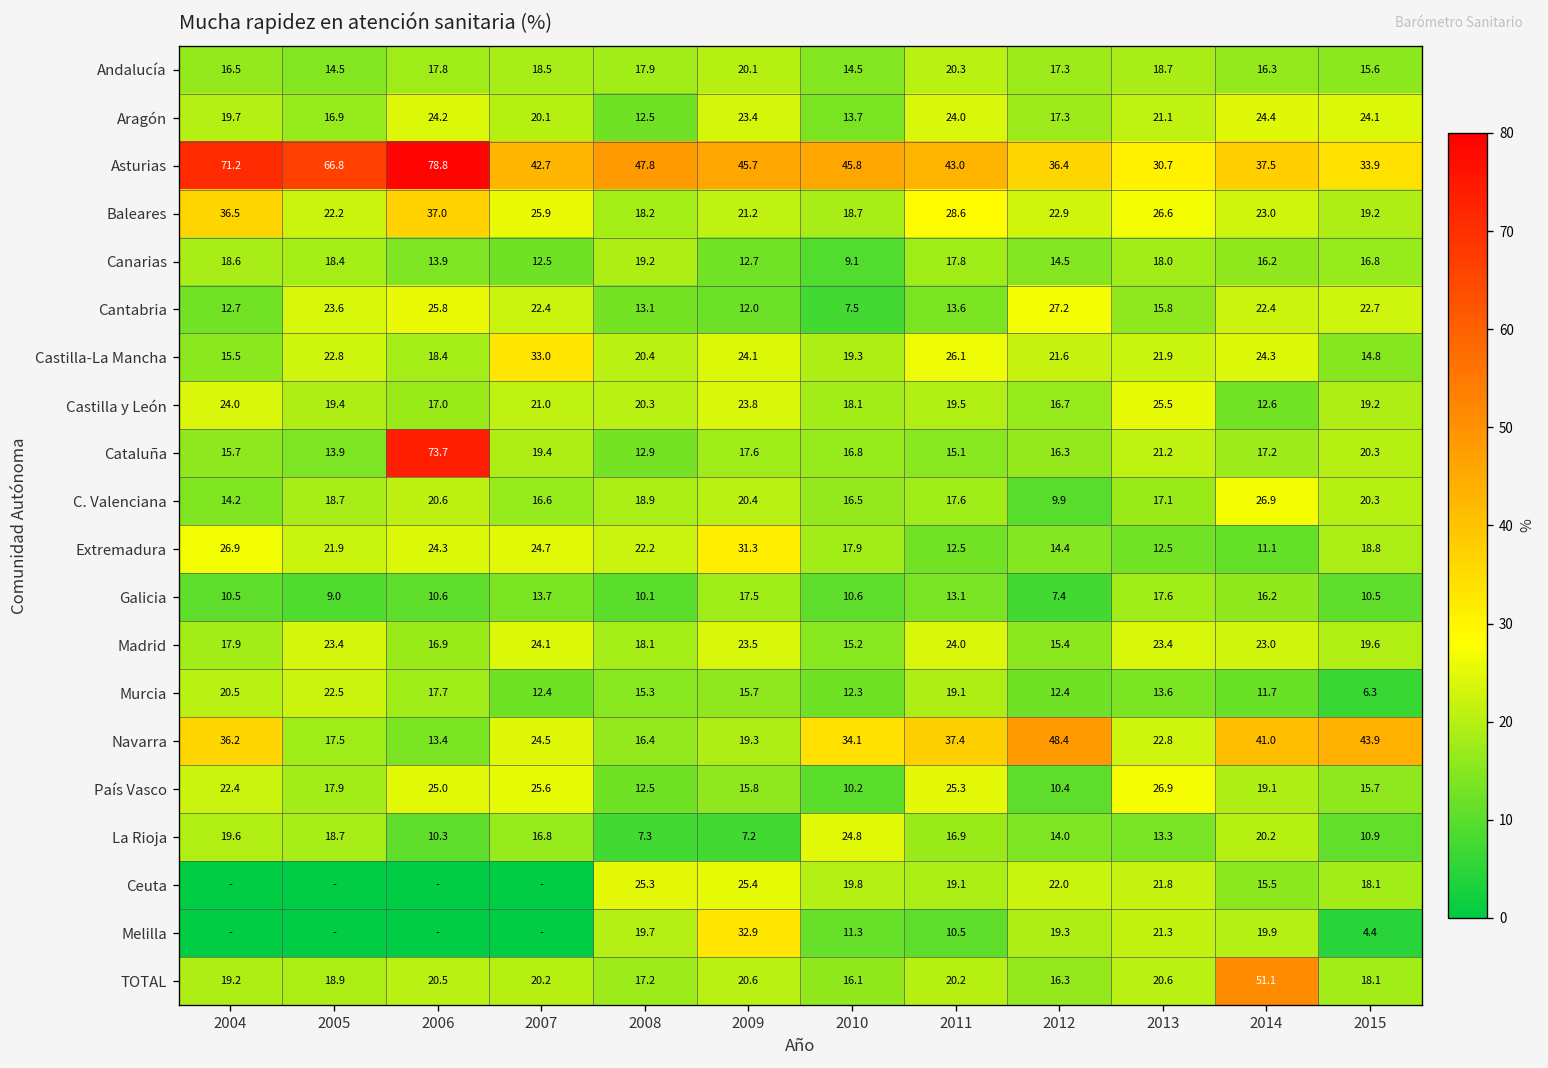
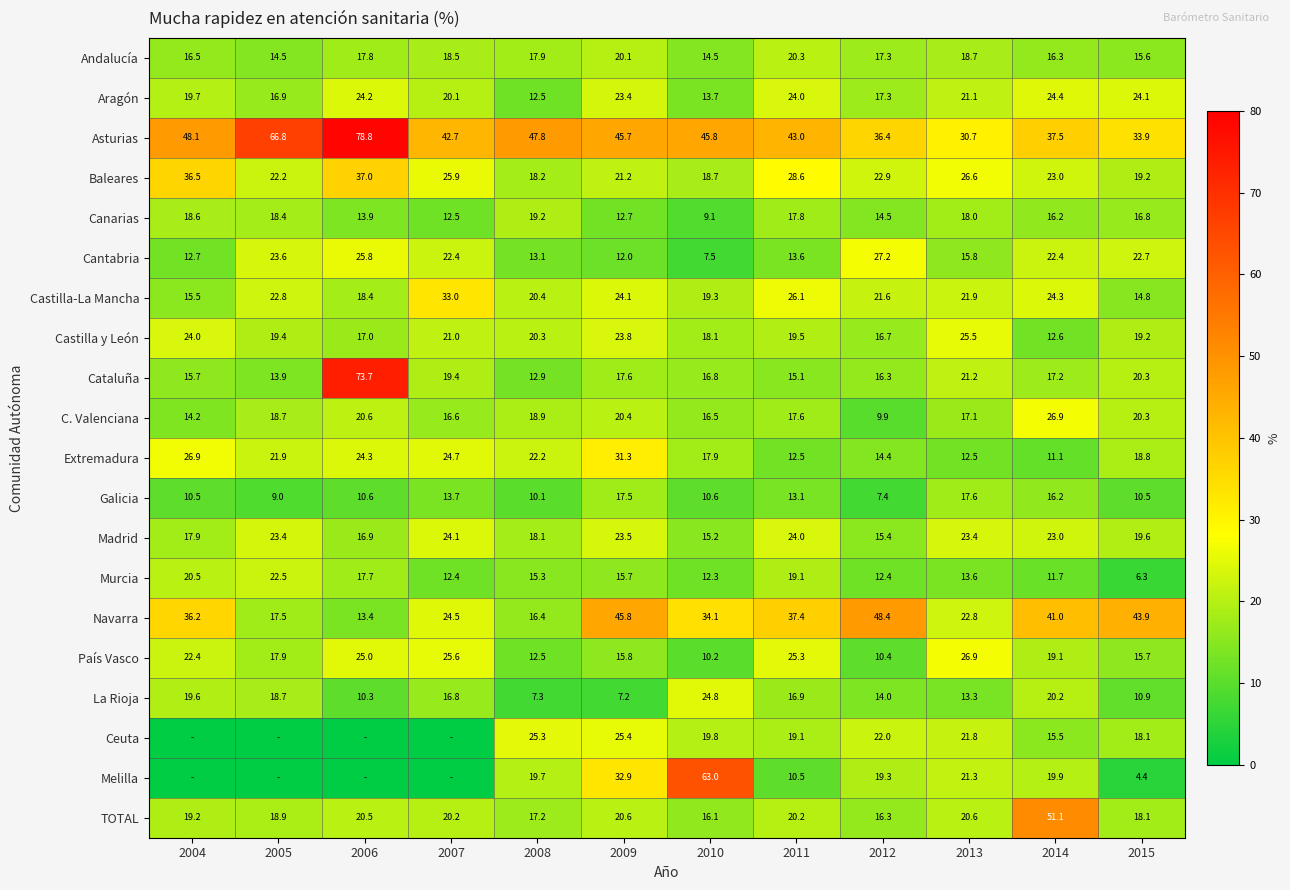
Asturias, 2004: 71.2 -> 48.1
Navarra, 2009: 19.3 -> 45.8
Melilla, 2010: 11.3 -> 63.0
